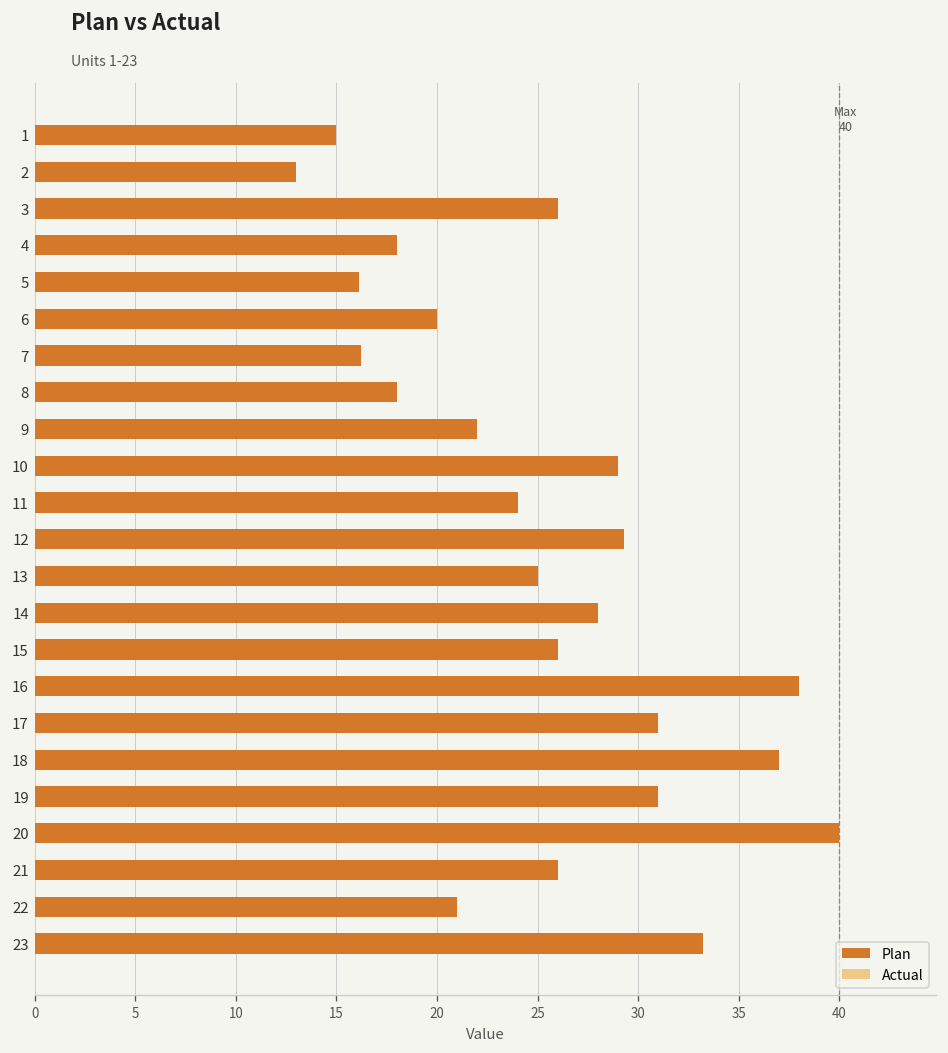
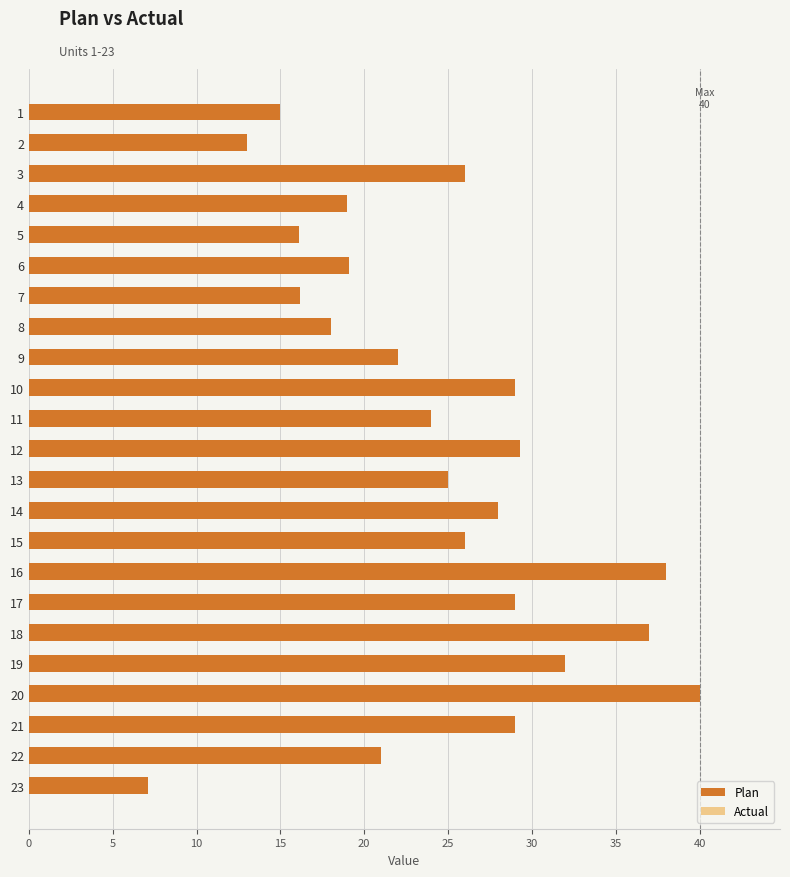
Plan, 4: 18 -> 19
Plan, 6: 20.0 -> 19.1
Plan, 17: 31 -> 29
Plan, 19: 31 -> 32
Plan, 21: 26 -> 29
Plan, 23: 33.2 -> 7.1
